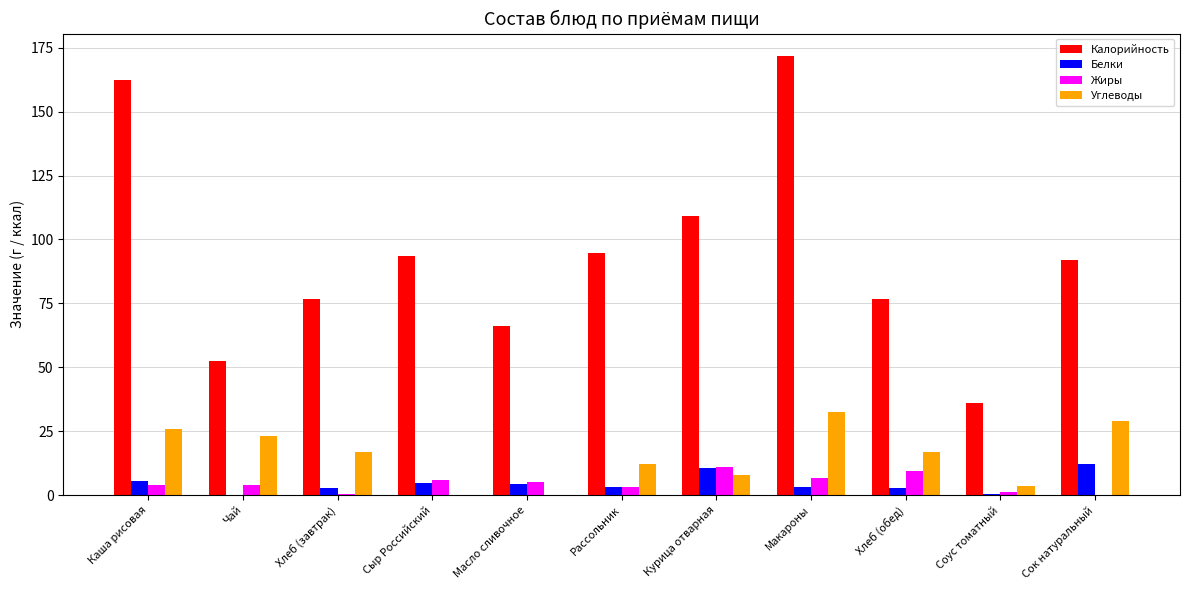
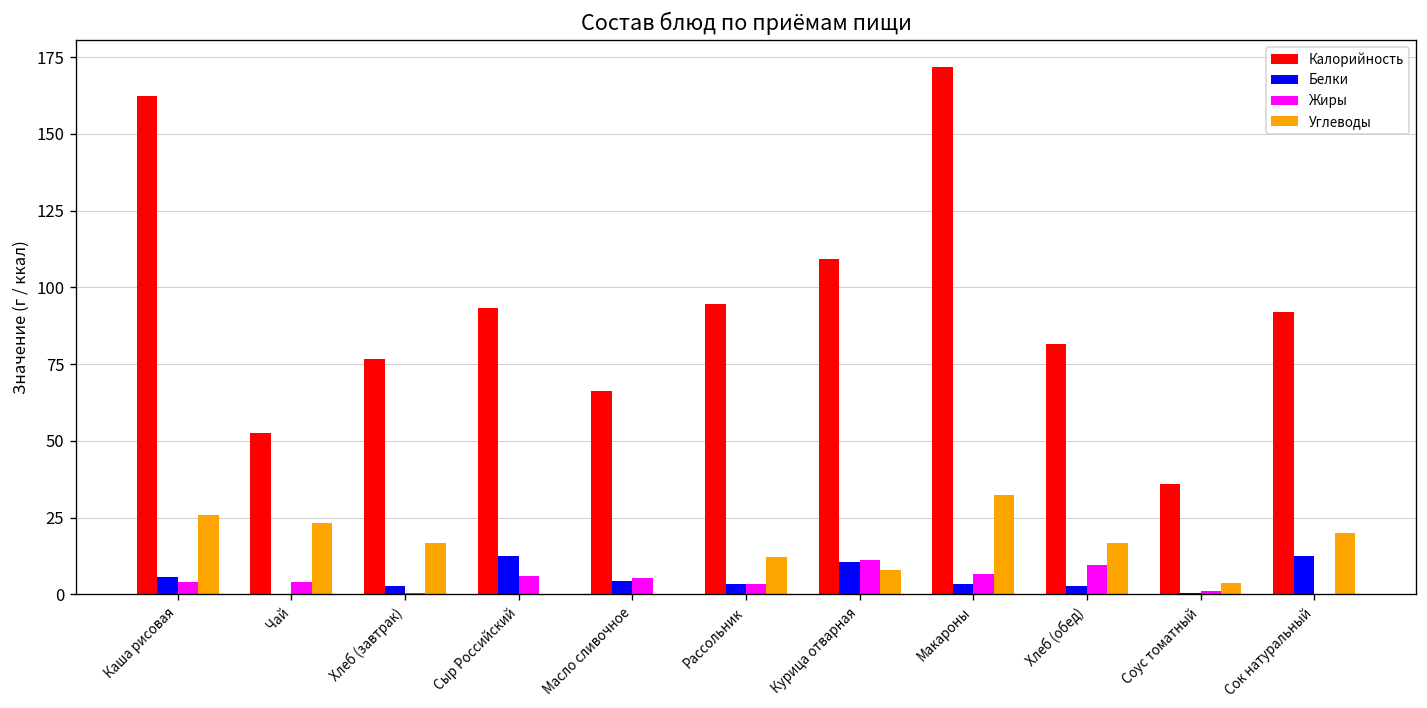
Белки, Сыр Российский: 5 -> 13
Калорийность, Хлеб (обед): 77 -> 82
Углеводы, Сок натуральный: 29 -> 20
